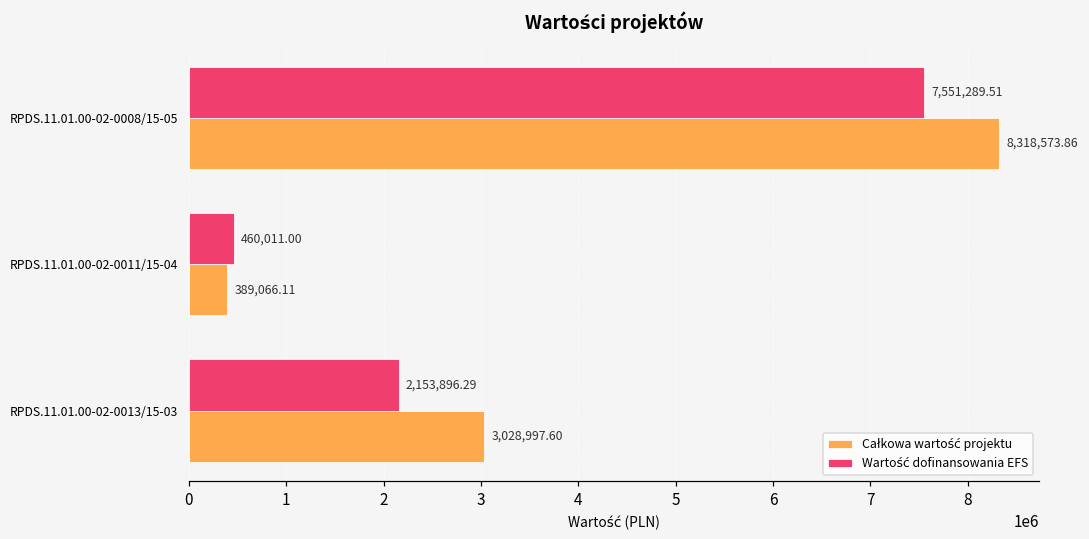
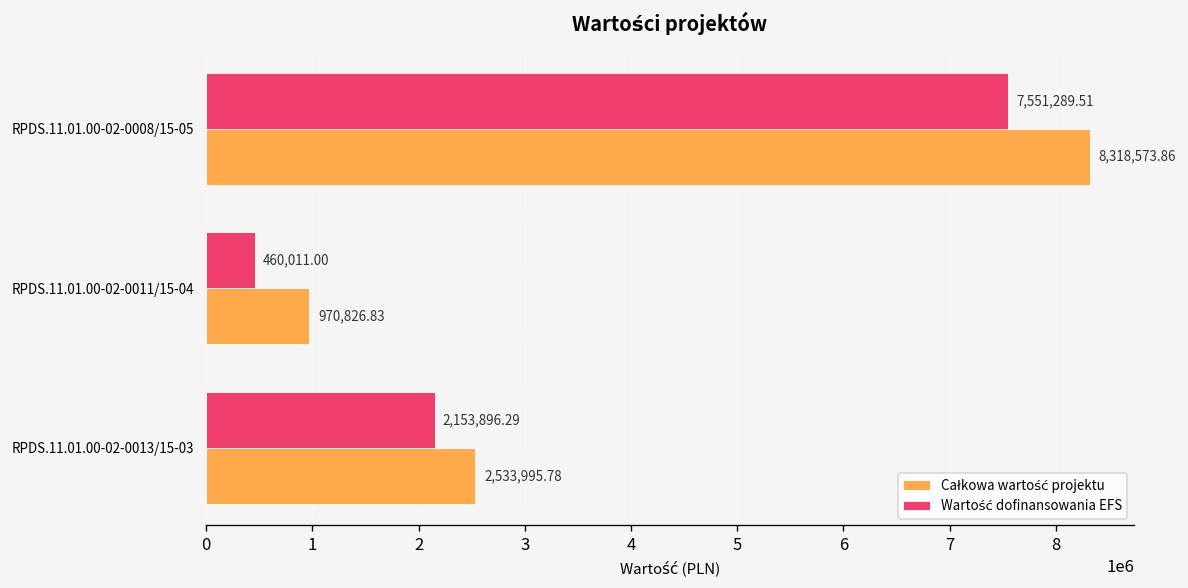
Całkowa wartość projektu, RPDS.11.01.00-02-0011/15-04: 389,066.11 -> 970,826.83
Całkowa wartość projektu, RPDS.11.01.00-02-0013/15-03: 3,028,997.60 -> 2,533,995.78
